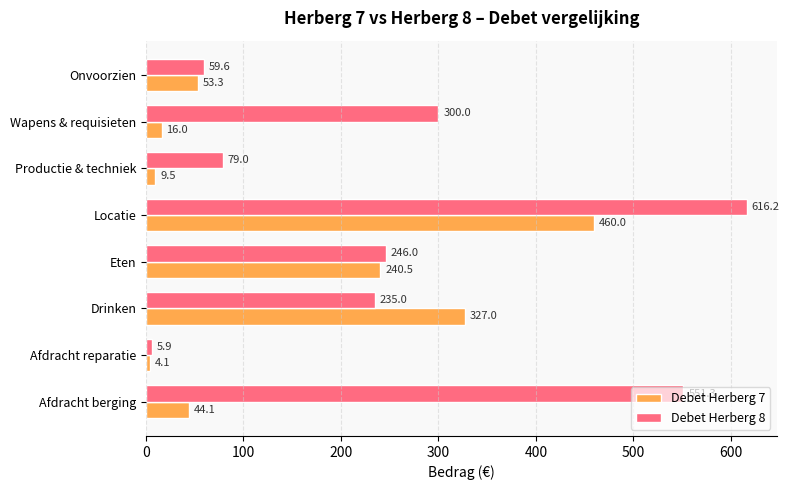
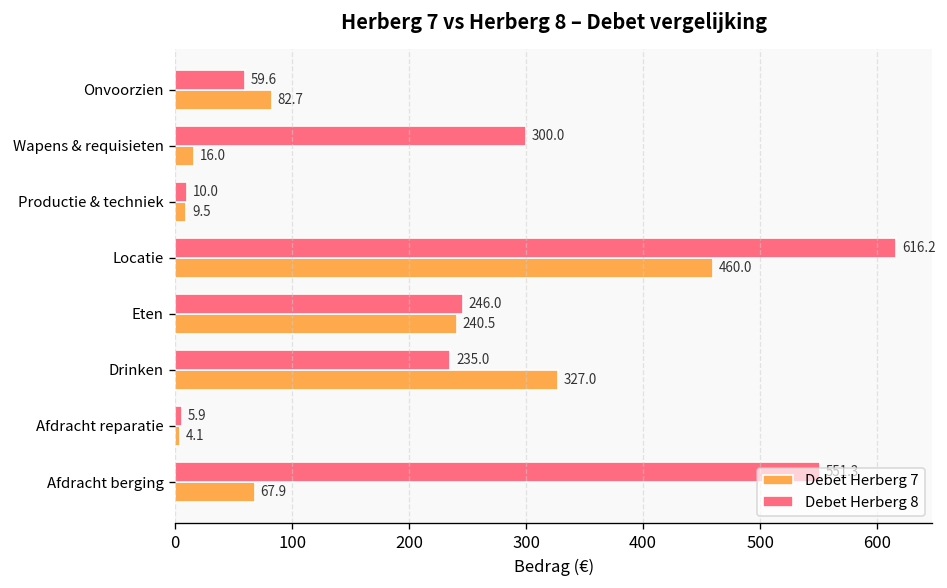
Debet Herberg 7, Onvoorzien: 53.3 -> 82.7
Debet Herberg 8, Productie & techniek: 79.0 -> 10.0
Debet Herberg 7, Afdracht berging: 44.1 -> 67.9
